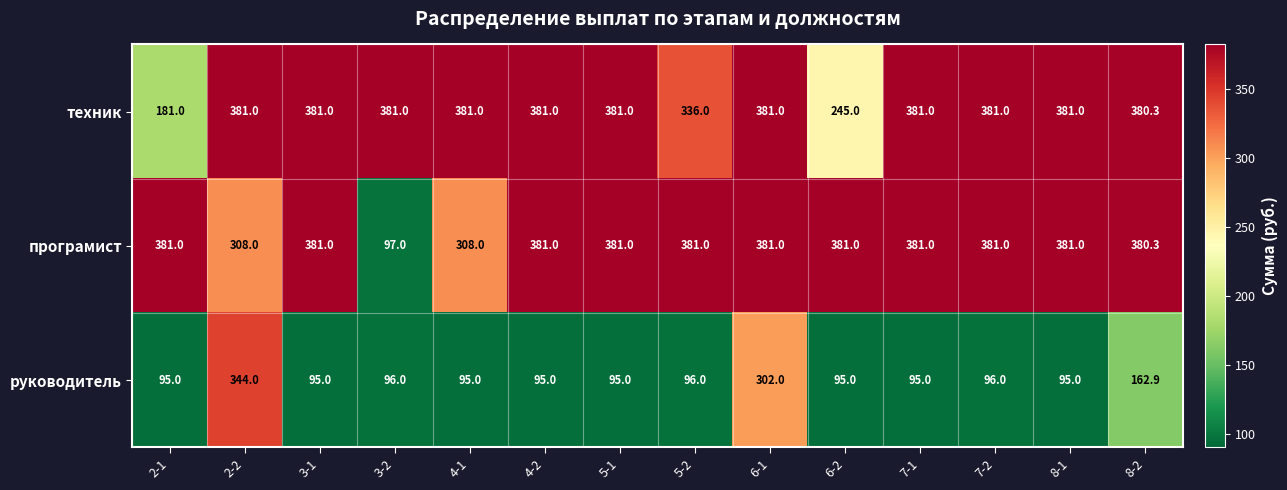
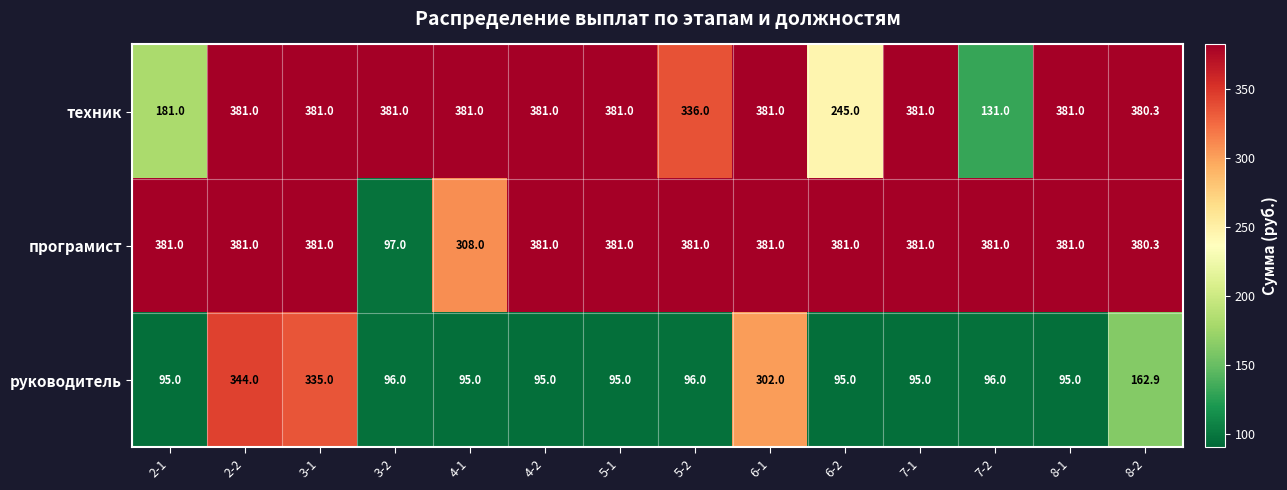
техник, 7-2: 381.0 -> 131.0
програмист, 2-2: 308.0 -> 381.0
руководитель, 3-1: 95.0 -> 335.0
